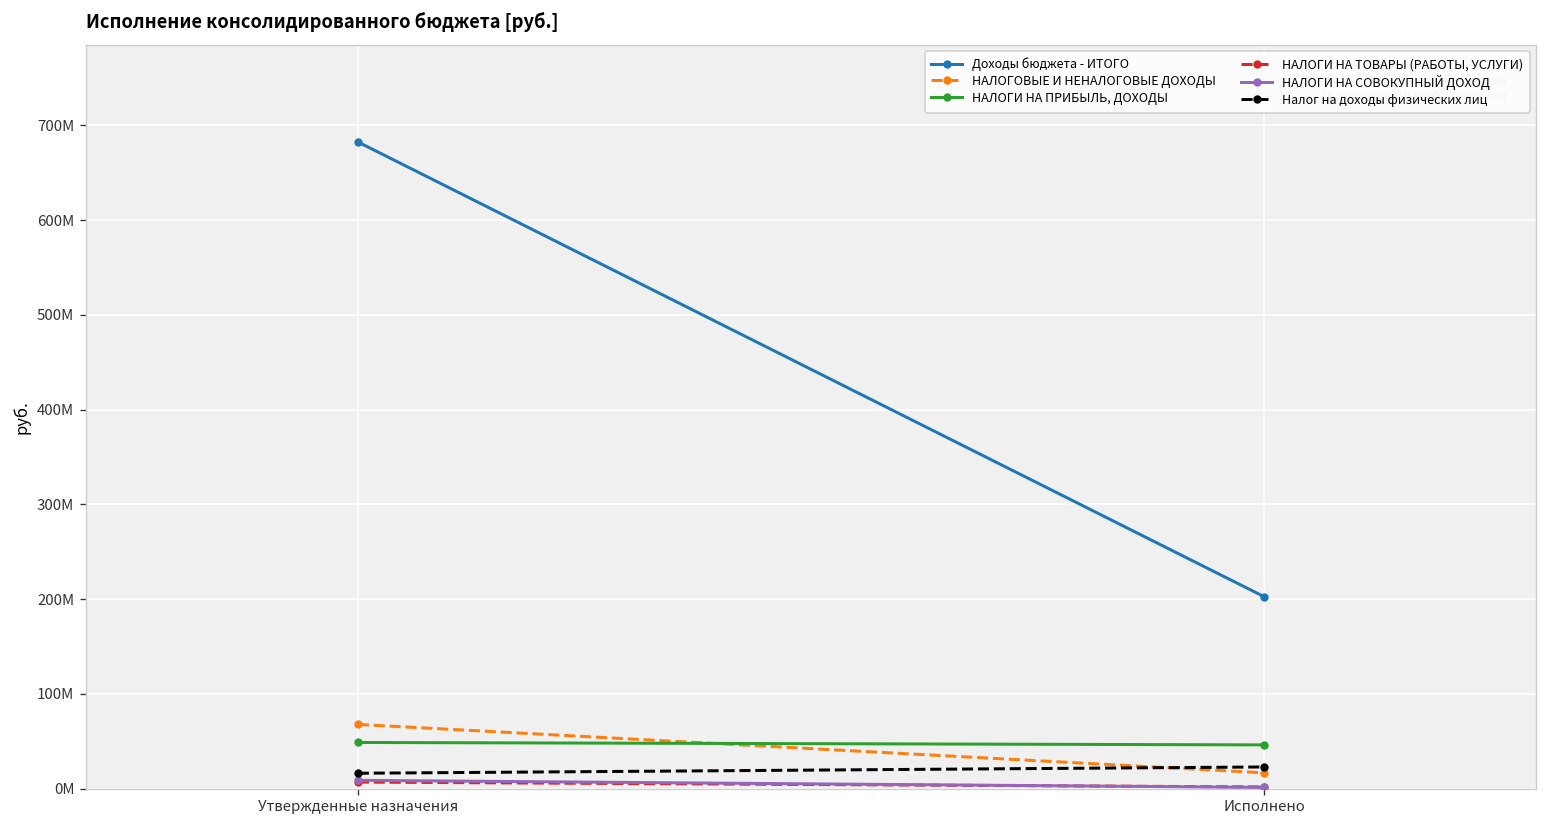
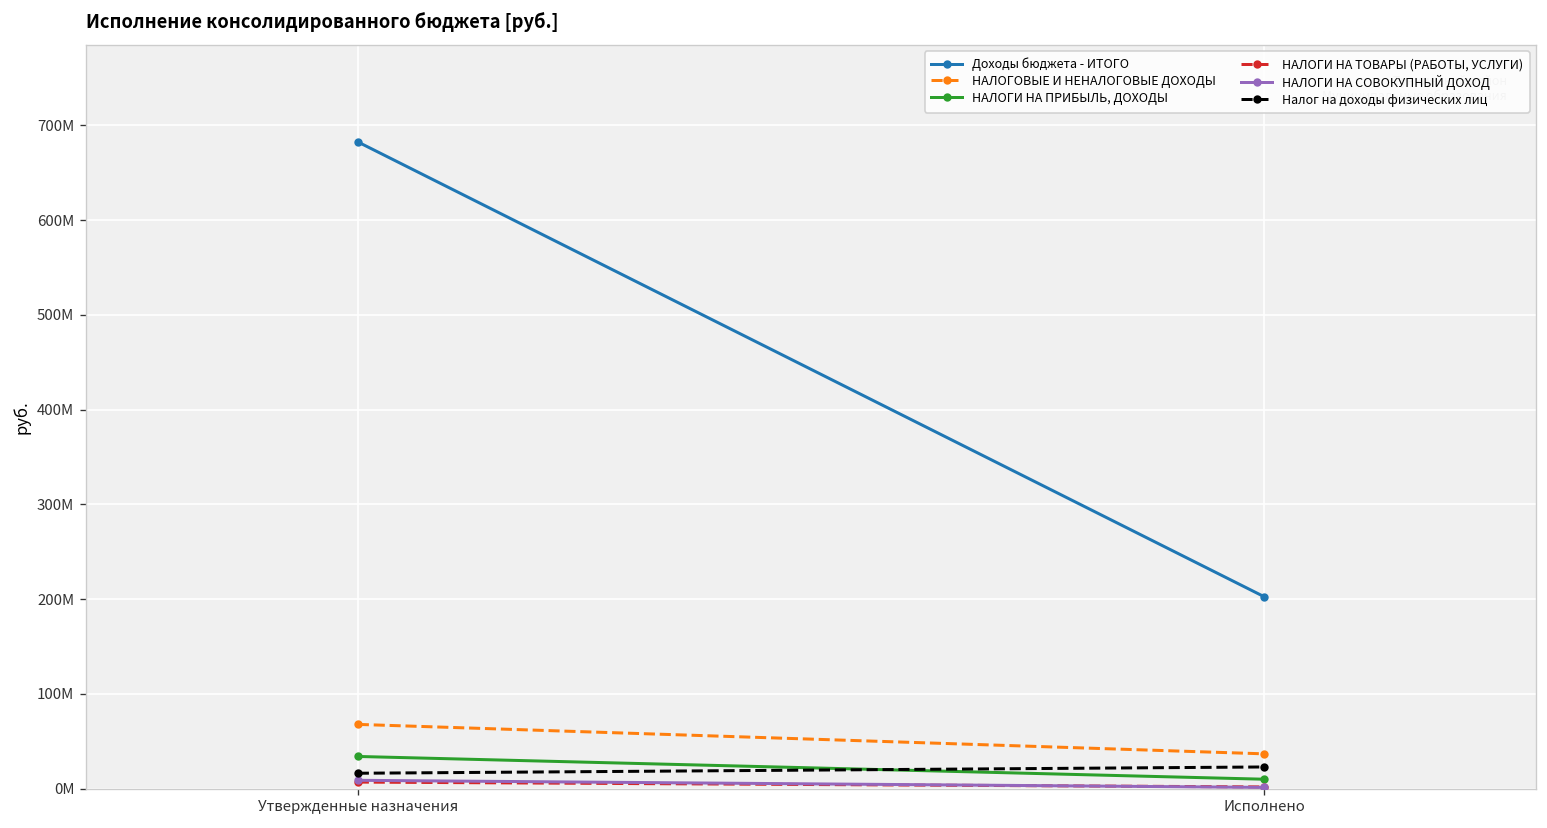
НАЛОГИ НА ПРИБЫЛЬ, ДОХОДЫ, Утвержденные назначения: 50000000 -> 30000000
НАЛОГОВЫЕ И НЕНАЛОГОВЫЕ ДОХОДЫ, Исполнено: 20000000 -> 40000000
НАЛОГИ НА ПРИБЫЛЬ, ДОХОДЫ, Исполнено: 50000000 -> 10000000
